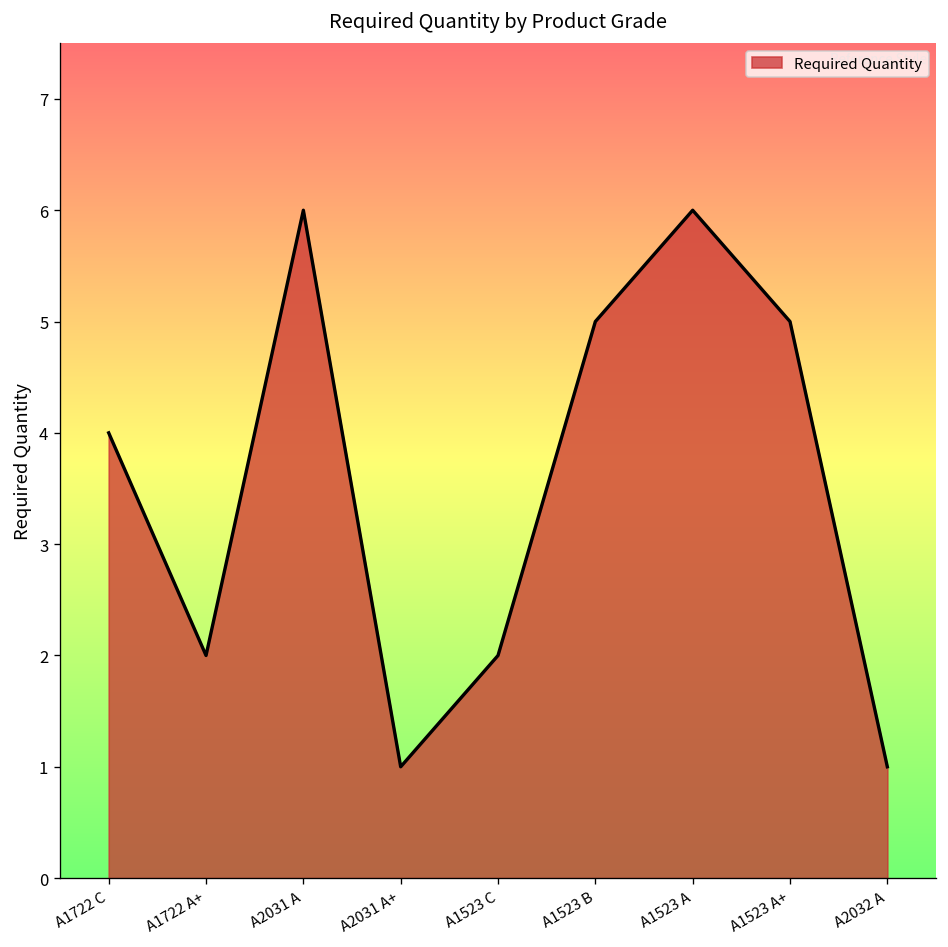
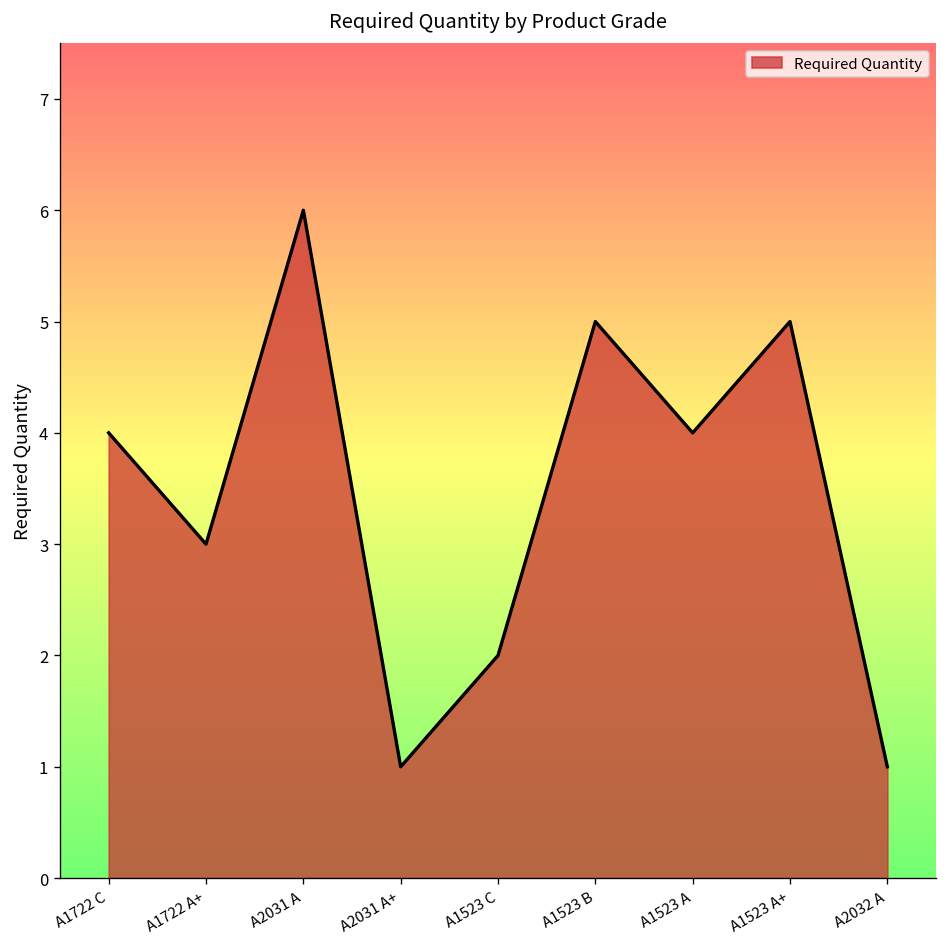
A1722 A+: 2 -> 3
A1523 A: 6 -> 4
